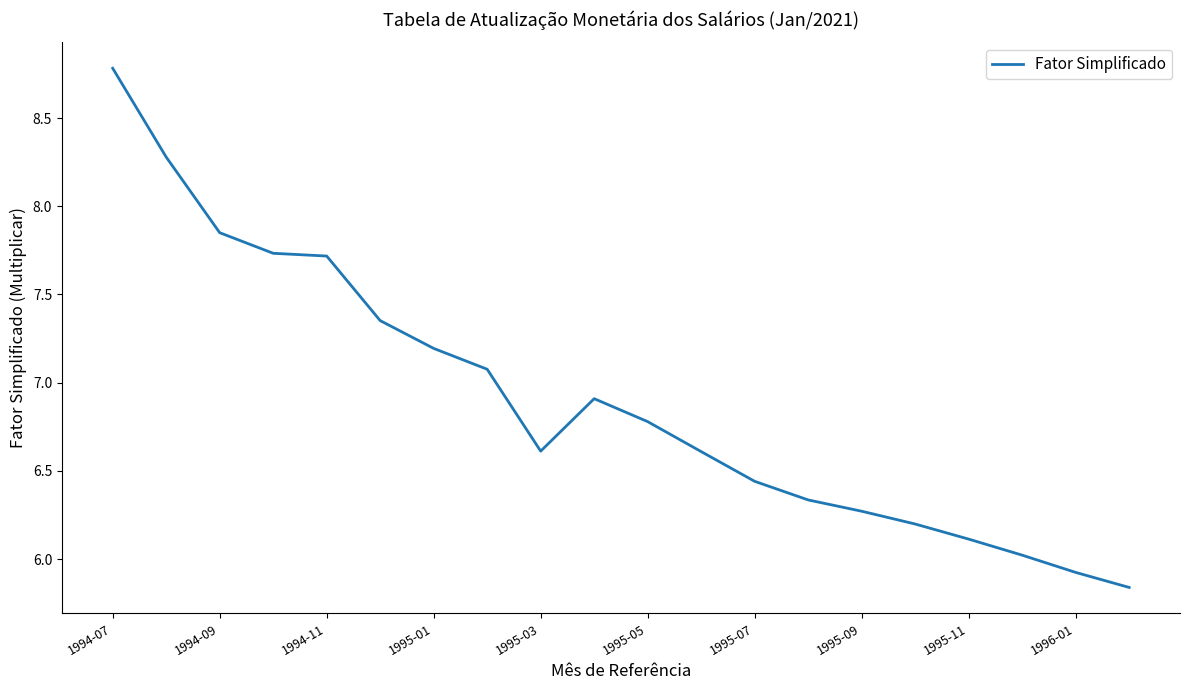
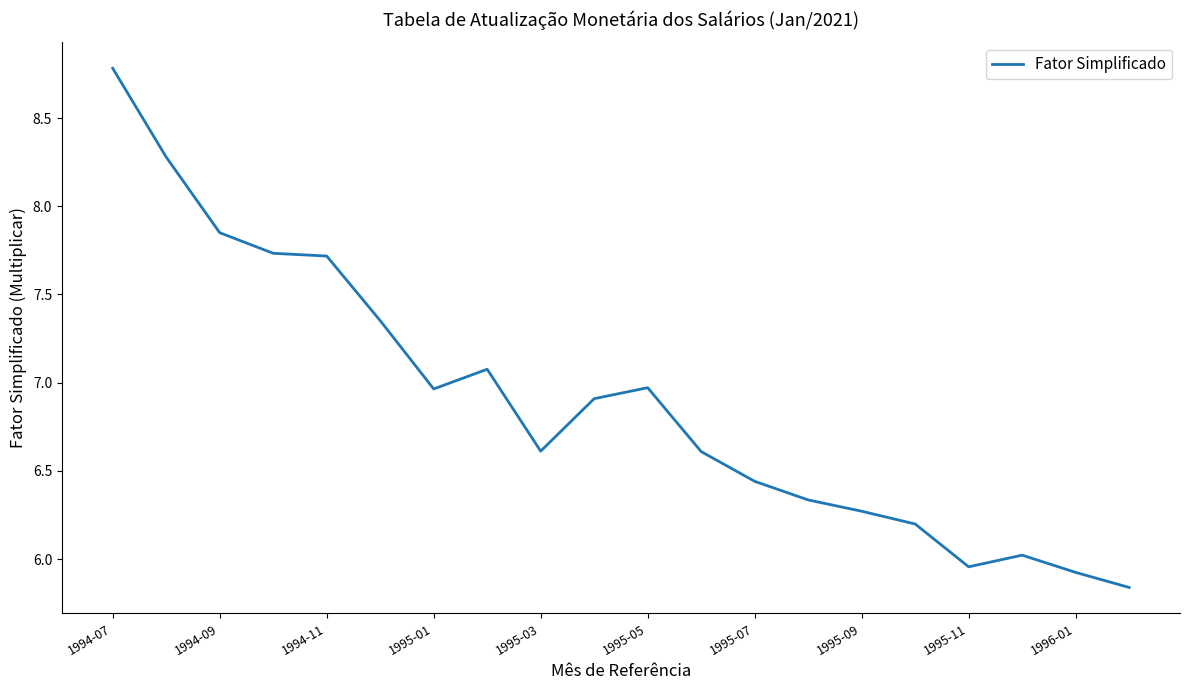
1995-01: 7.19 -> 6.96
1995-05: 6.78 -> 6.97
1995-11: 6.11 -> 5.96
